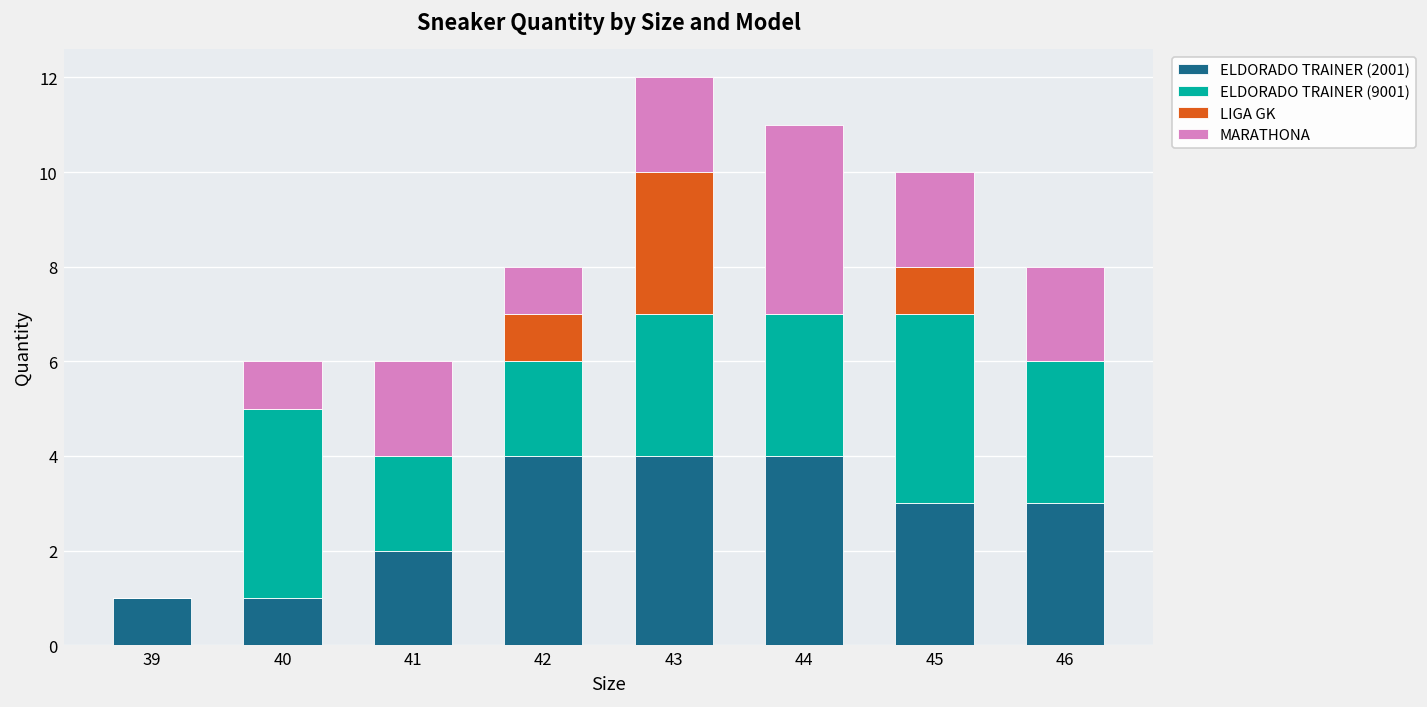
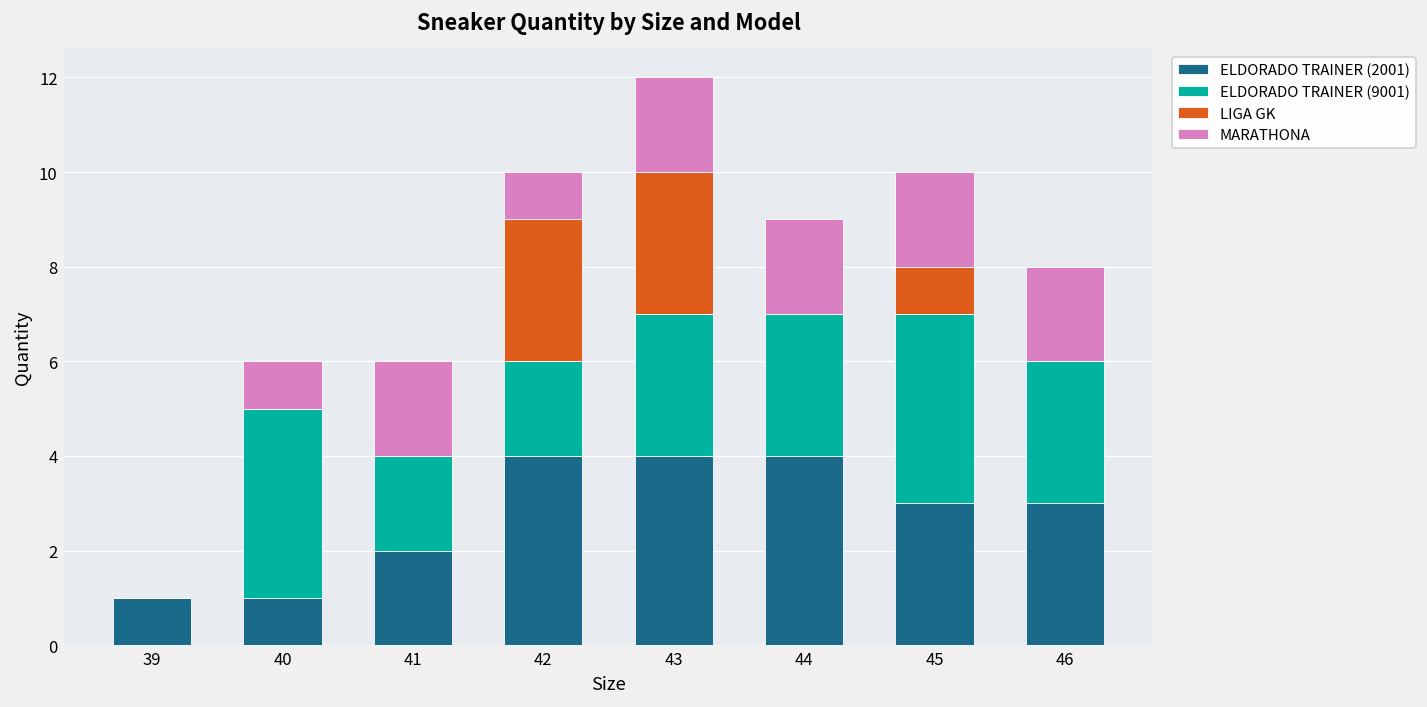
LIGA GK, 42: 1 -> 3
MARATHONA, 44: 4 -> 2
